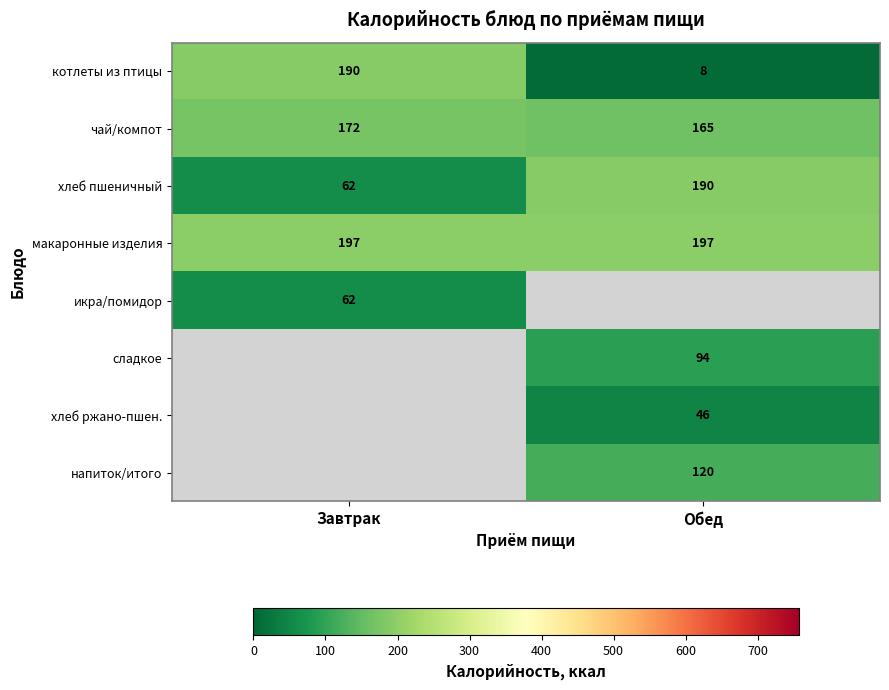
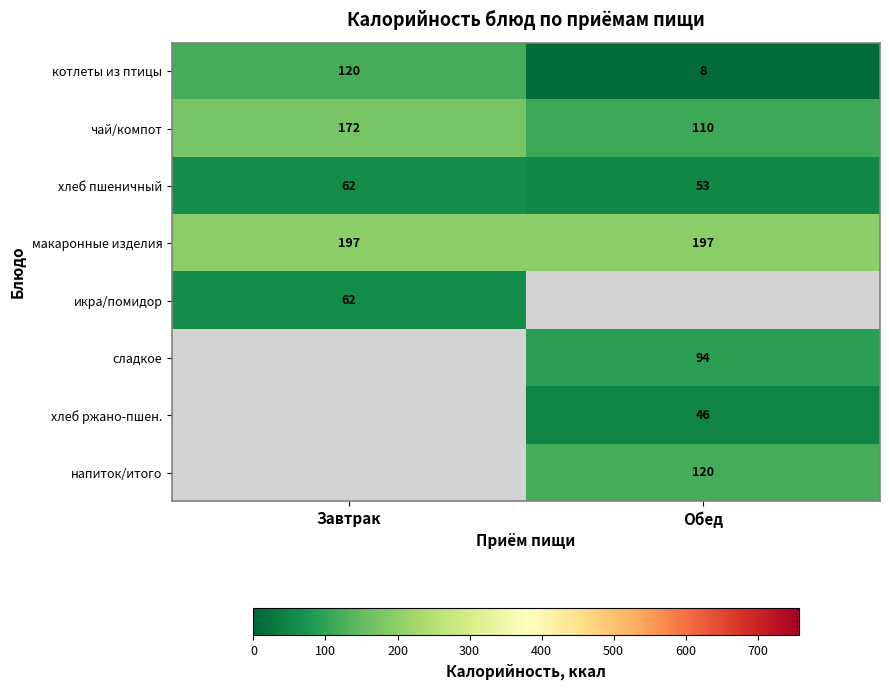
котлеты из птицы, Завтрак: 190 -> 120
чай/компот, Обед: 165 -> 110
хлеб пшеничный, Обед: 190 -> 53
